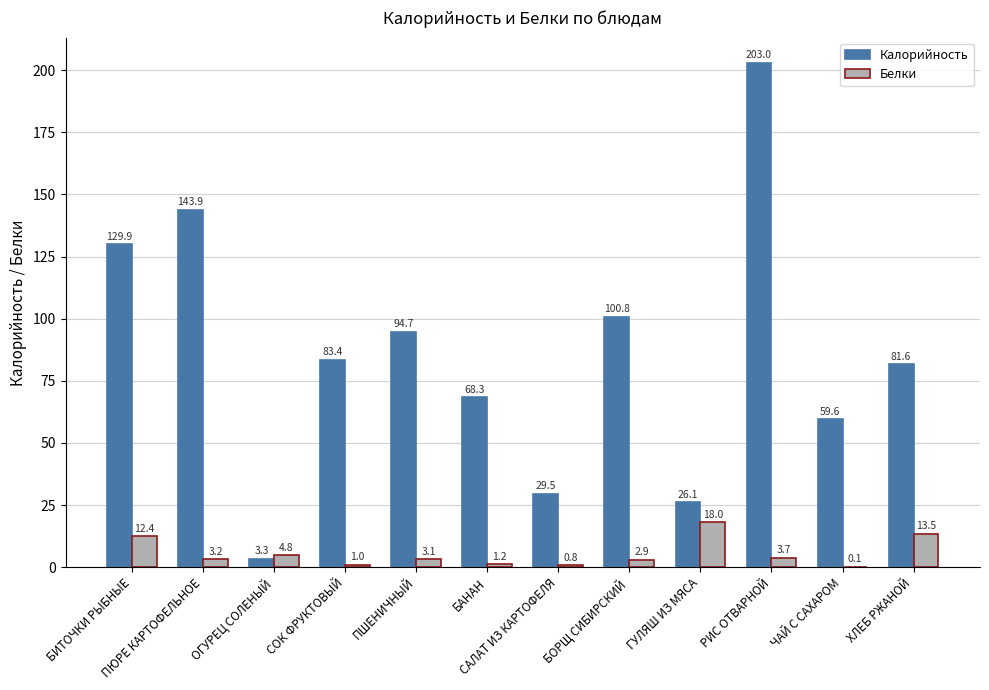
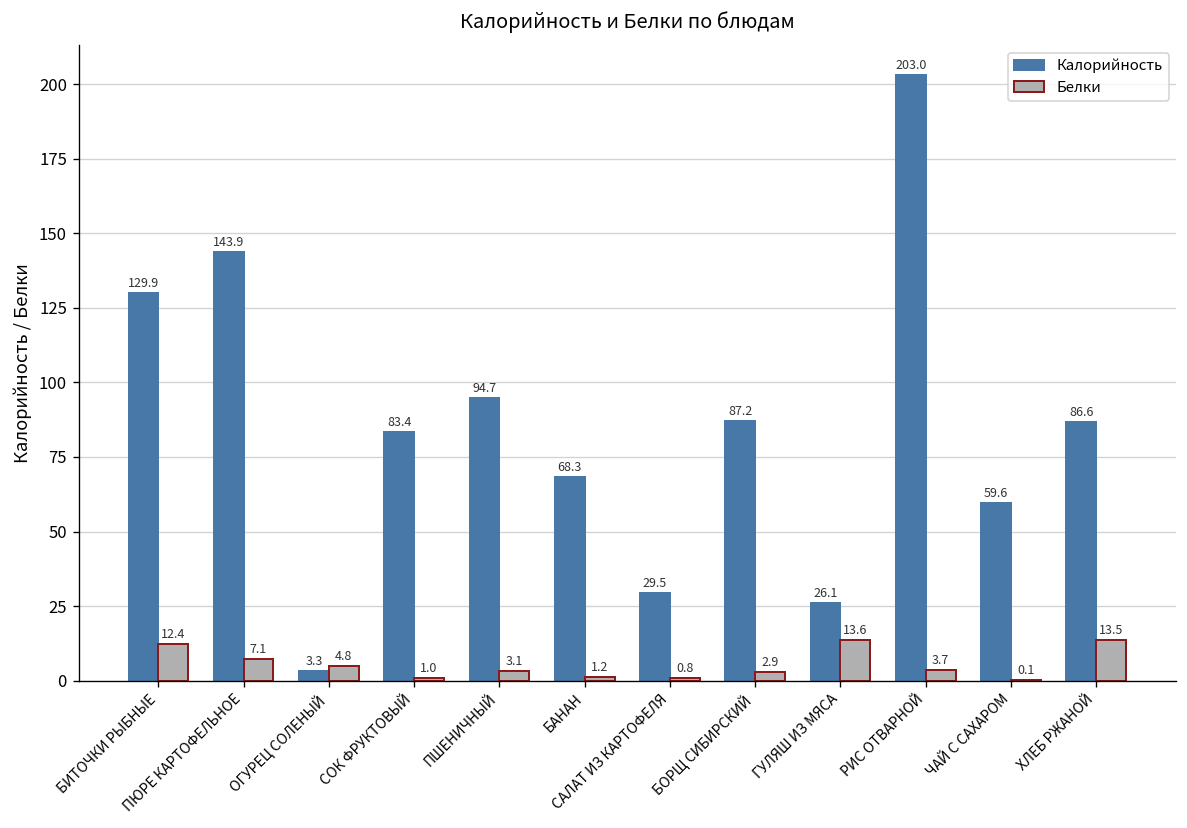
Белки, ПЮРЕ КАРТОФЕЛЬНОЕ: 3.2 -> 7.1
Калорийность, БОРЩ СИБИРСКИЙ: 100.8 -> 87.2
Белки, ГУЛЯШ ИЗ МЯСА: 18.0 -> 13.6
Калорийность, ХЛЕБ РЖАНОЙ: 81.6 -> 86.6
